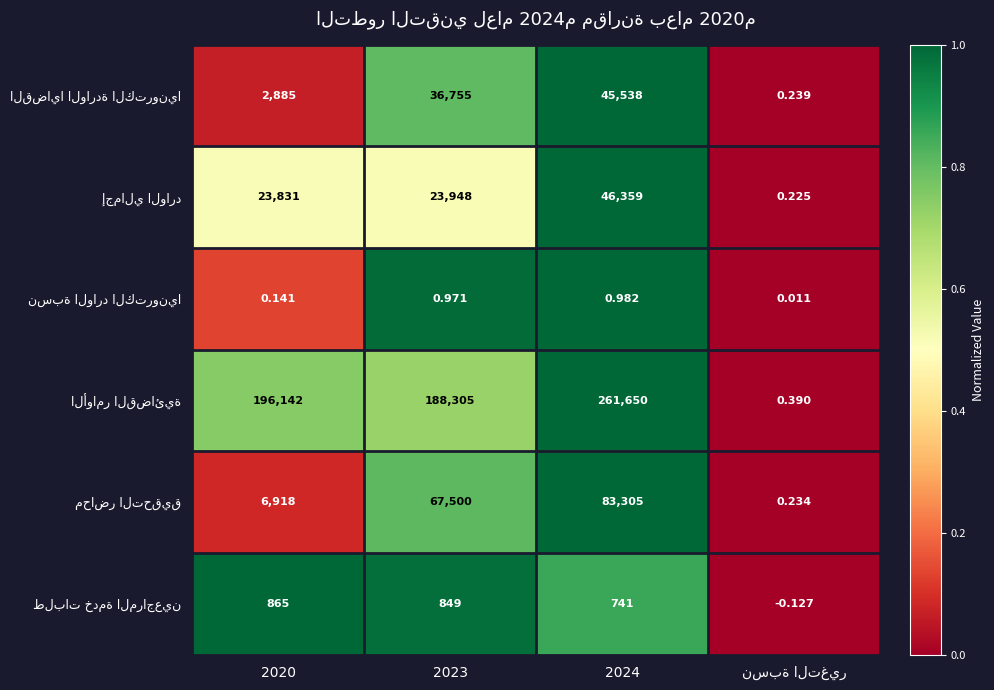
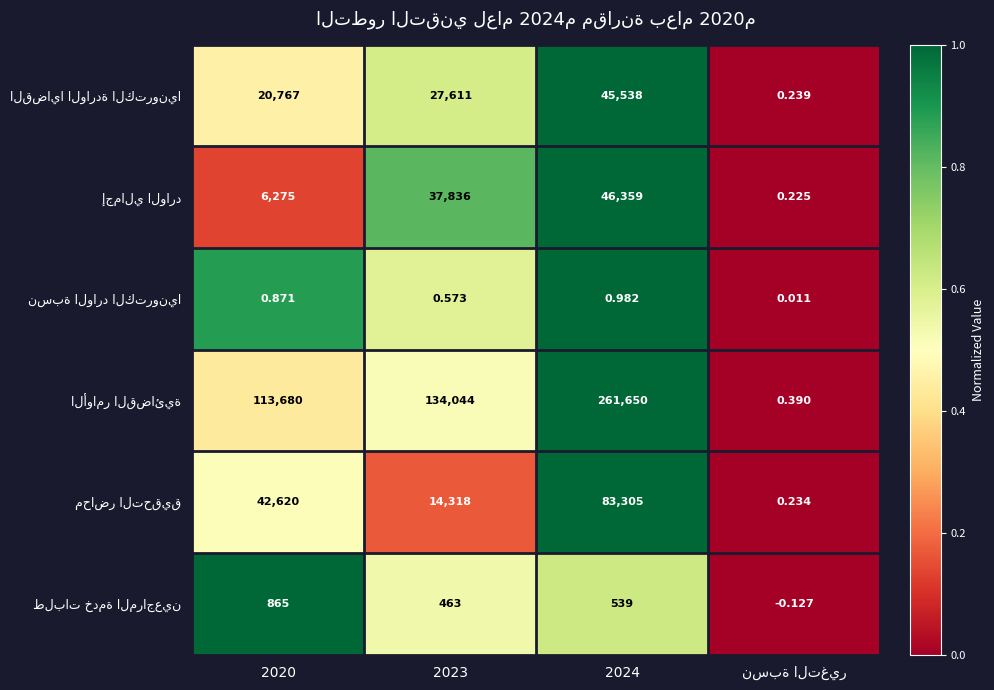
القضايا الواردة الكترونيا, 2020: 2,885 -> 20,767
القضايا الواردة الكترونيا, 2023: 36,755 -> 27,611
إجمالي الوارد, 2020: 23,831 -> 6,275
إجمالي الوارد, 2023: 23,948 -> 37,836
نسبة الوارد الكترونيا, 2020: 0.141 -> 0.871
نسبة الوارد الكترونيا, 2023: 0.971 -> 0.573
الأوامر القضائية, 2020: 196,142 -> 113,680
الأوامر القضائية, 2023: 188,305 -> 134,044
محاضر التحقيق, 2020: 6,918 -> 42,620
محاضر التحقيق, 2023: 67,500 -> 14,318
طلبات خدمة المراجعين, 2023: 849 -> 463
طلبات خدمة المراجعين, 2024: 741 -> 539
